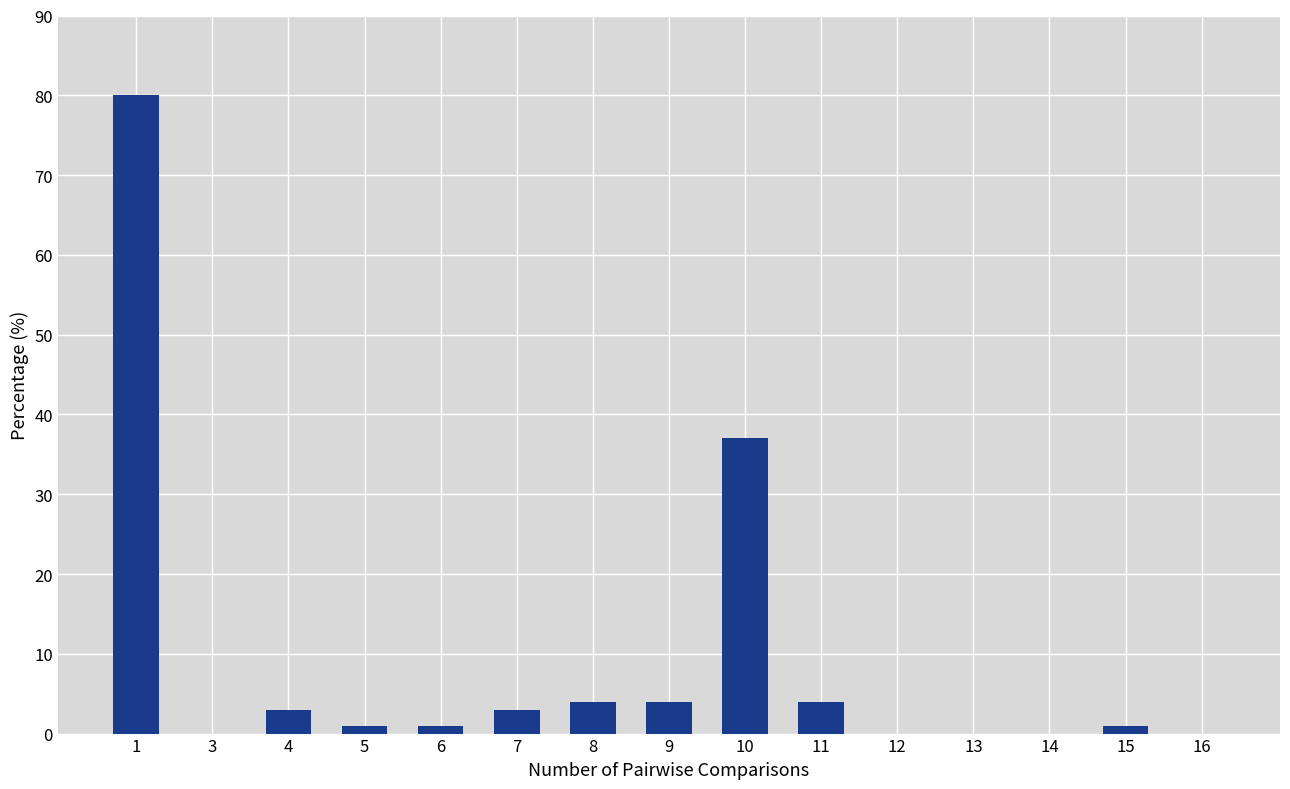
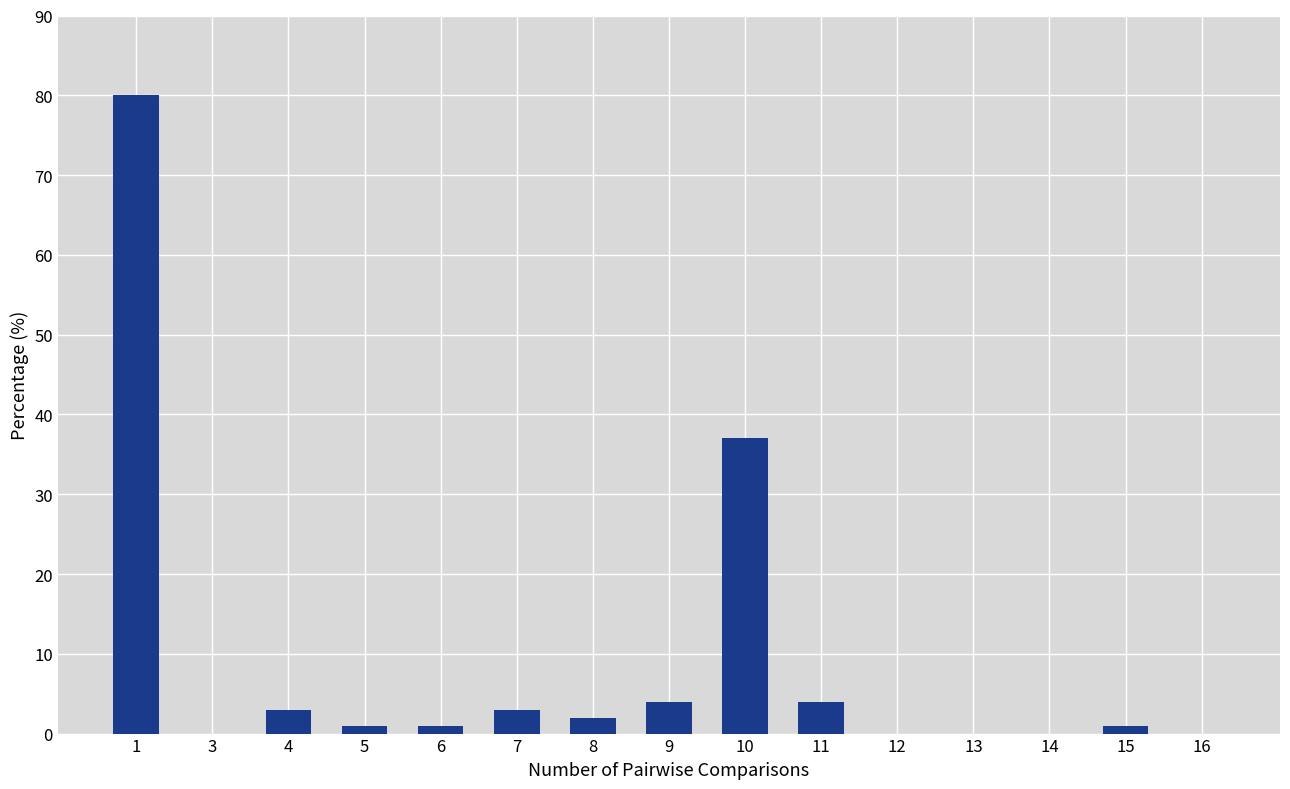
8: 4 -> 2
